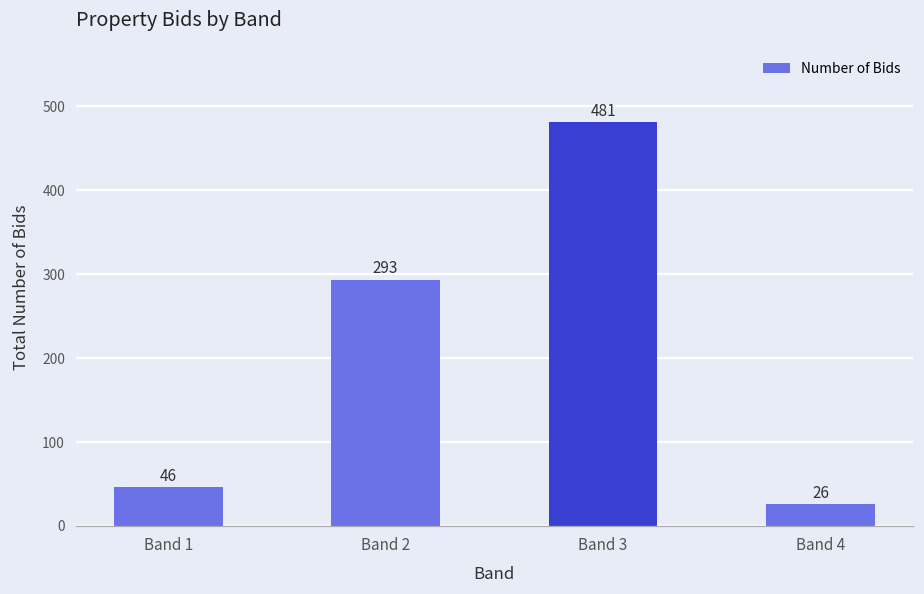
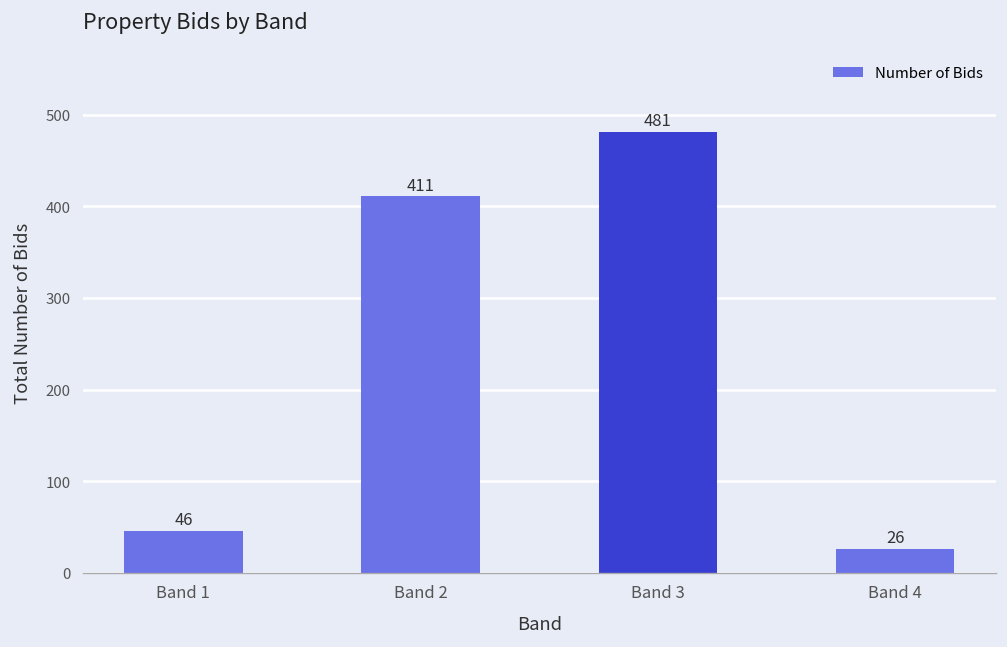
Band 2: 293 -> 411
